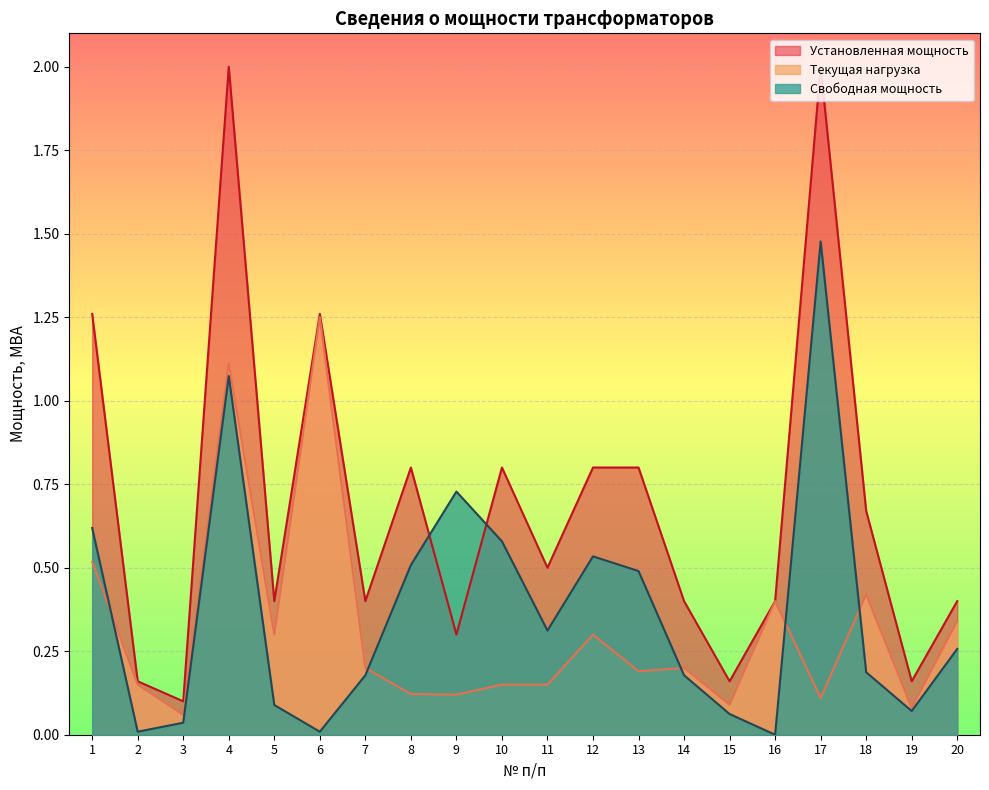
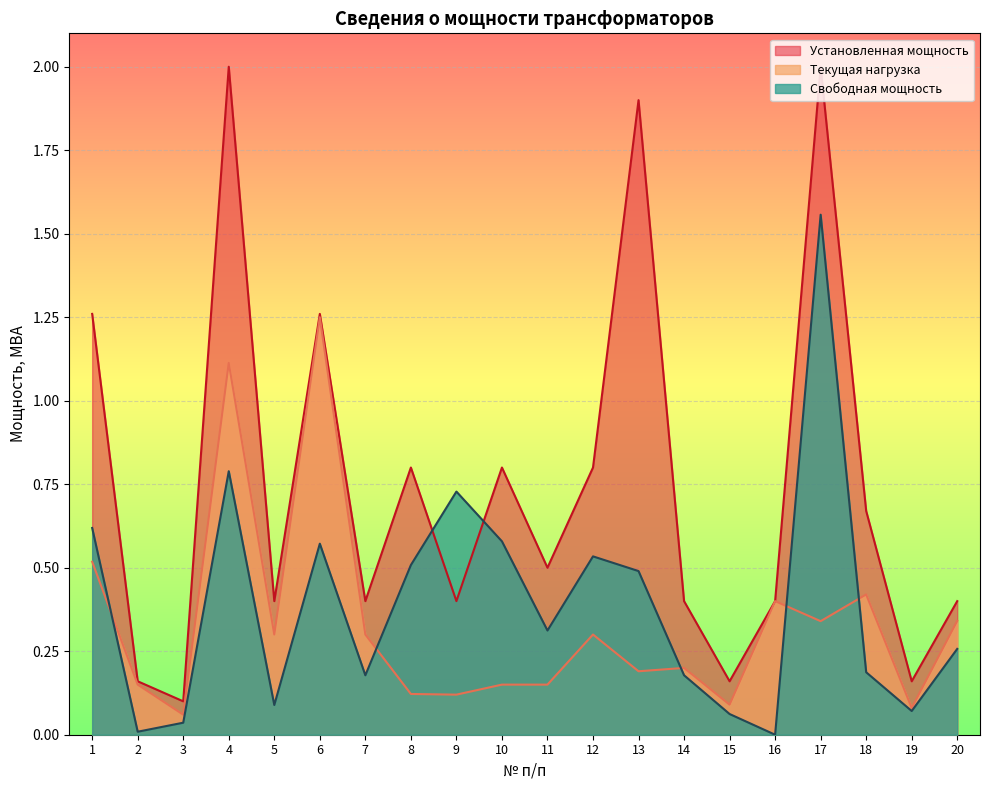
Свободная мощность, 4: 1.07 -> 0.79
Свободная мощность, 6: 0.01 -> 0.57
Текущая нагрузка, 7: 0.2 -> 0.3
Установленная мощность, 9: 0.3 -> 0.4
Установленная мощность, 13: 0.8 -> 1.9
Текущая нагрузка, 17: 0.11 -> 0.34
Свободная мощность, 17: 1.48 -> 1.56
